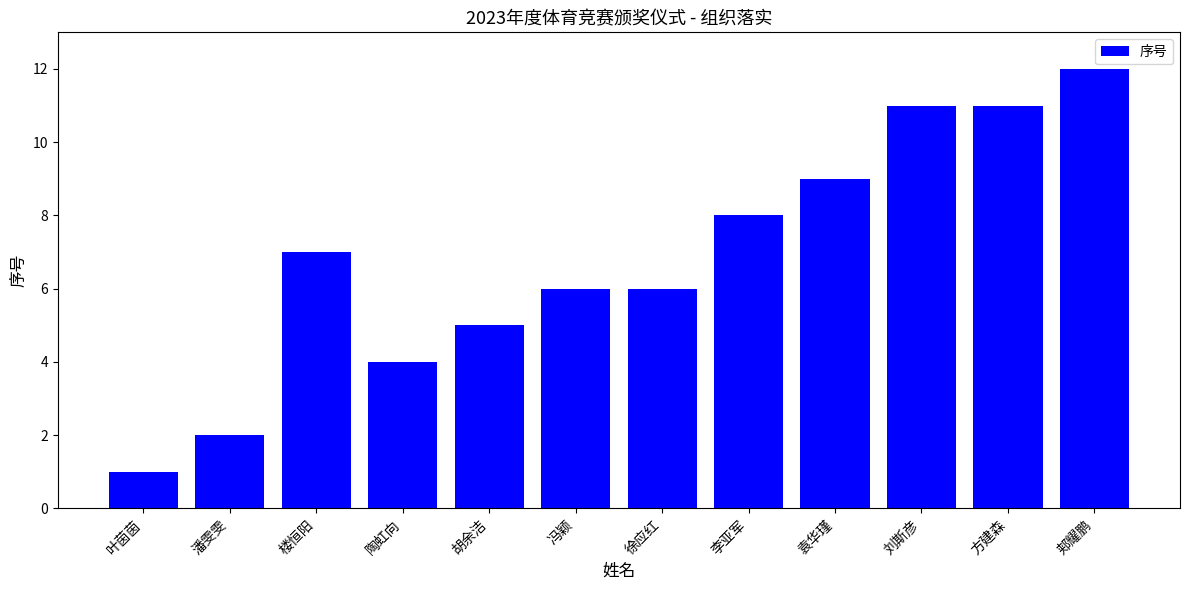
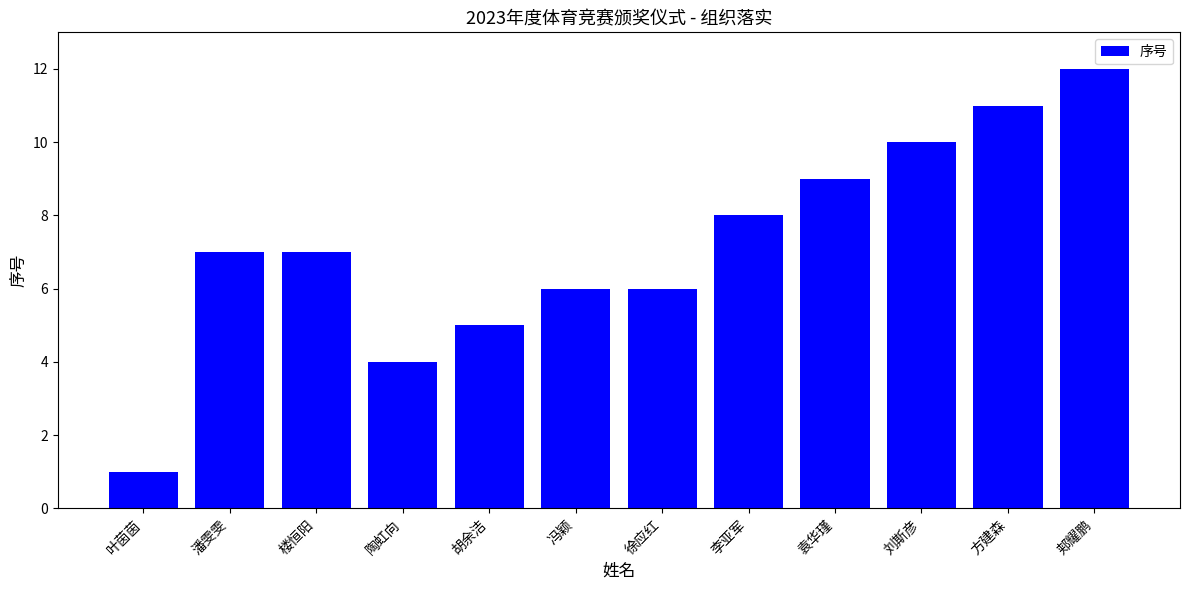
潘雯雯: 2 -> 7
刘斯彦: 11 -> 10
